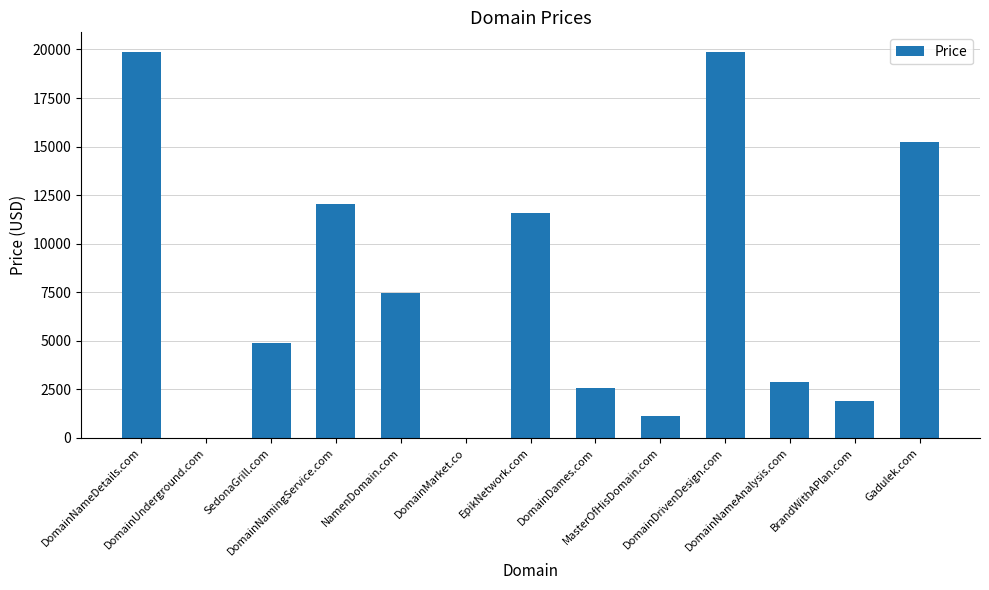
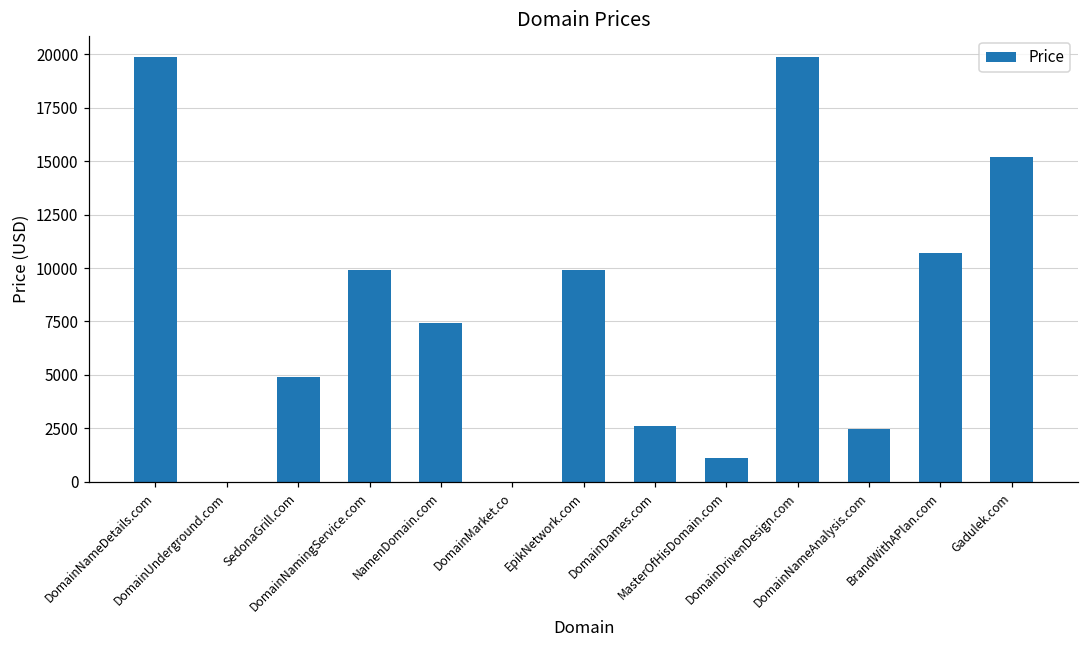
DomainNamingService.com: 12000 -> 9900
EpikNetwork.com: 11600 -> 9900
DomainNameAnalysis.com: 2900 -> 2400
BrandWithAPlan.com: 1900 -> 10700
